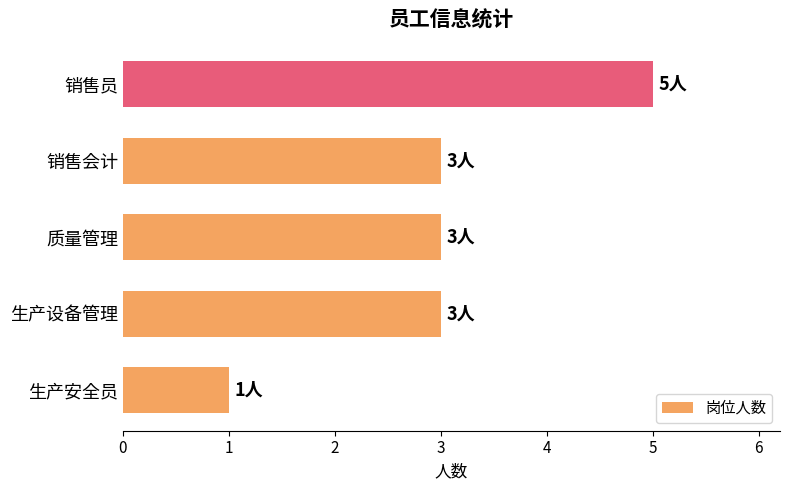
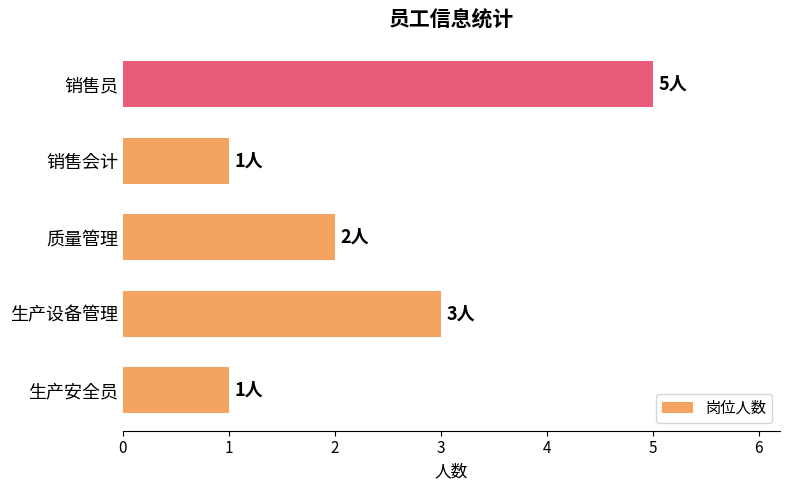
销售会计: 3人 -> 1人
质量管理: 3人 -> 2人
